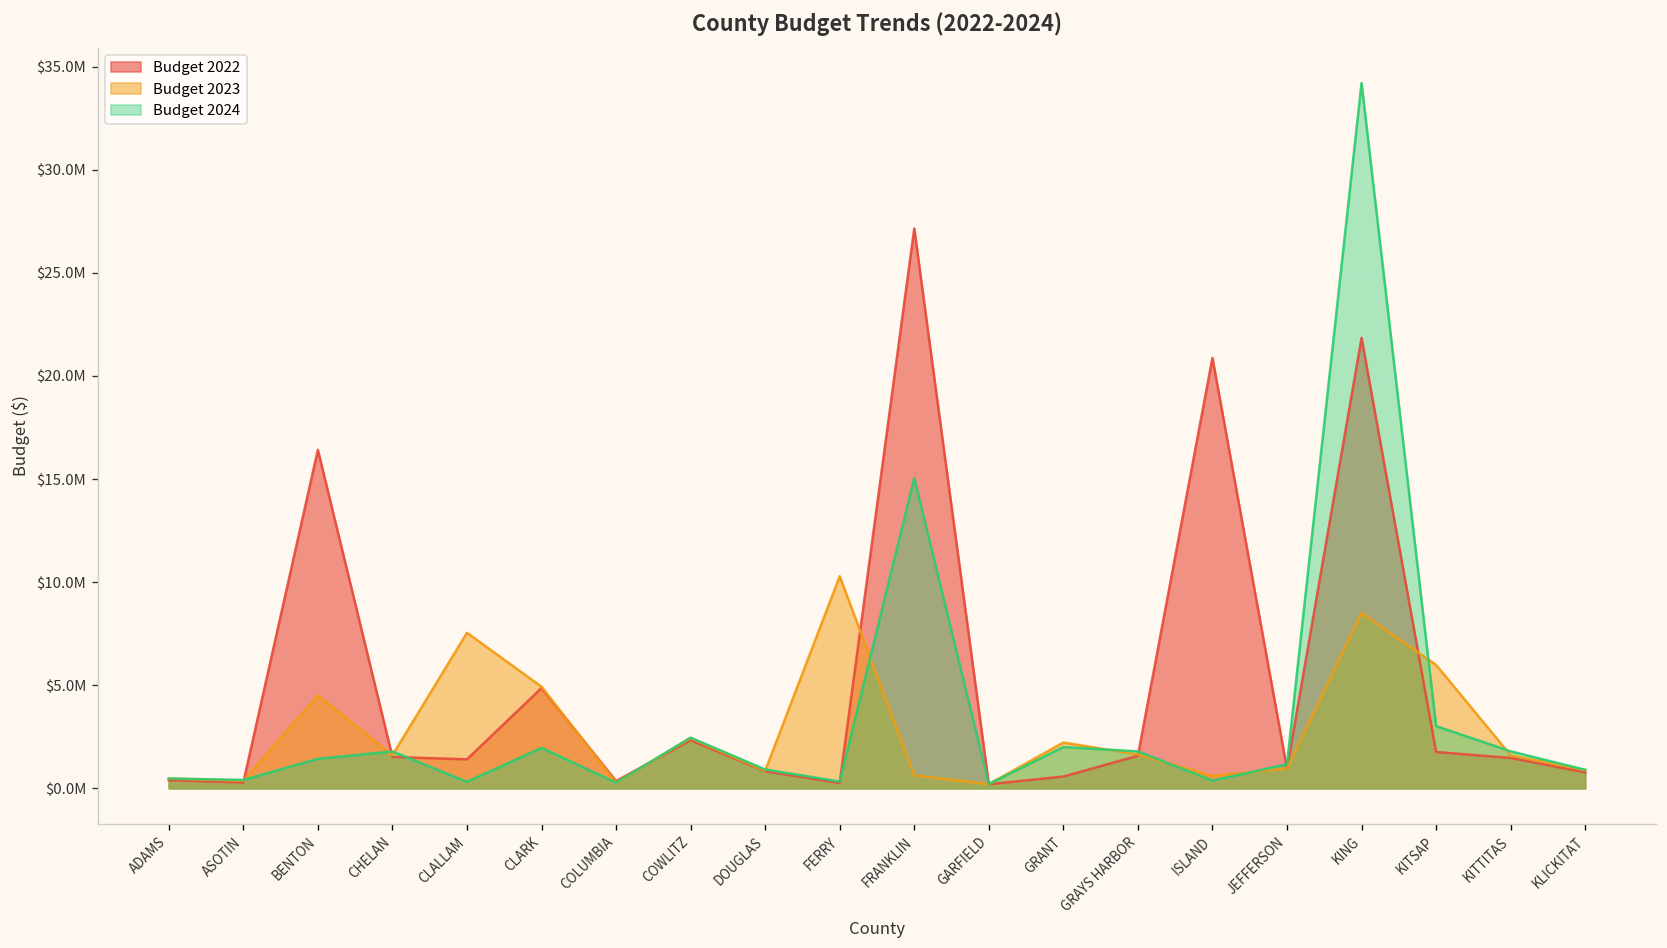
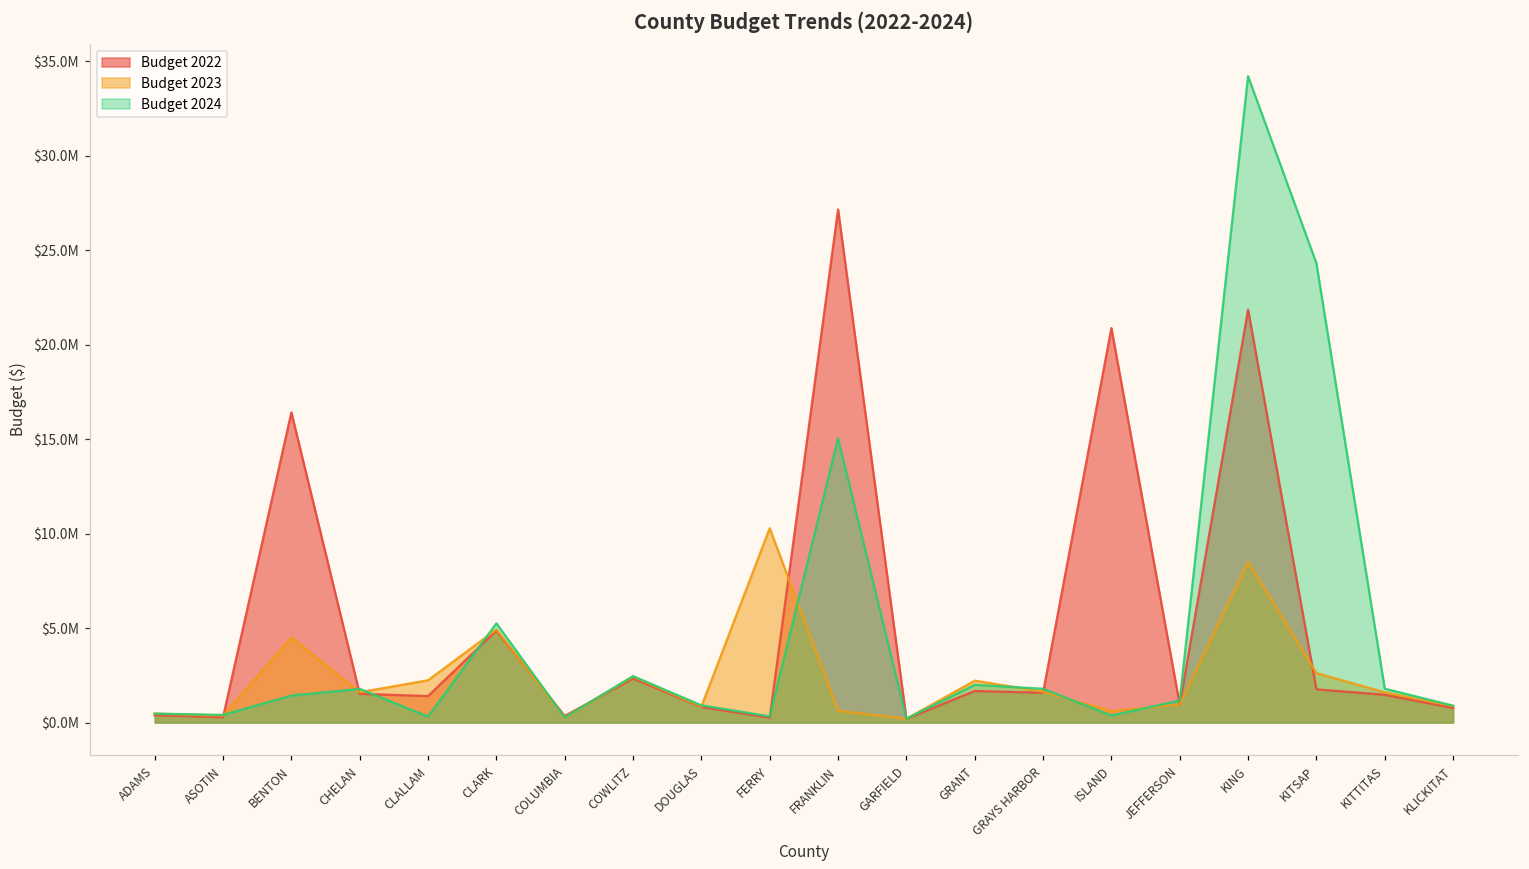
Budget 2023, CLALLAM: $7500000 -> $2200000
Budget 2024, CLARK: $2000000 -> $5200000
Budget 2022, GRANT: $600000 -> $1700000
Budget 2023, KITSAP: $6000000 -> $2600000
Budget 2024, KITSAP: $3000000 -> $24300000
